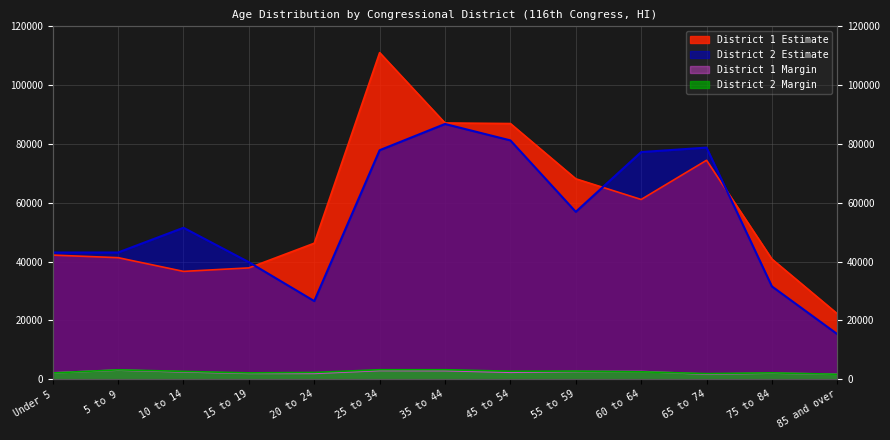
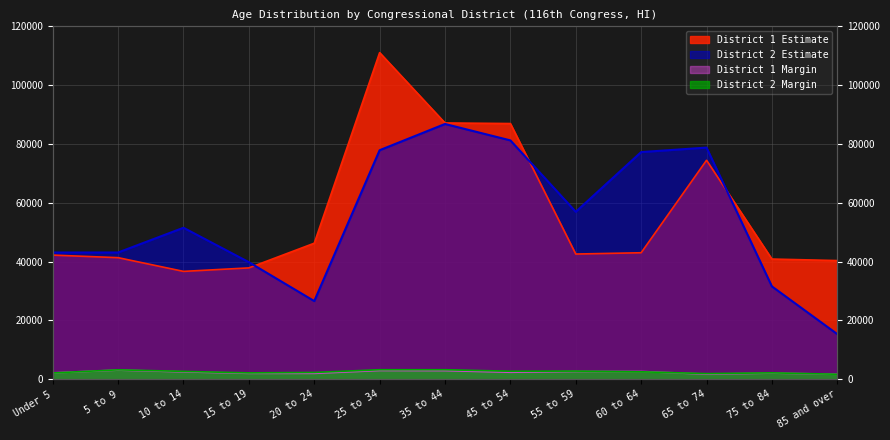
District 1 Estimate, 55 to 59: 68000 -> 43000
District 1 Estimate, 60 to 64: 61000 -> 43000
District 1 Estimate, 85 and over: 22000 -> 40000
